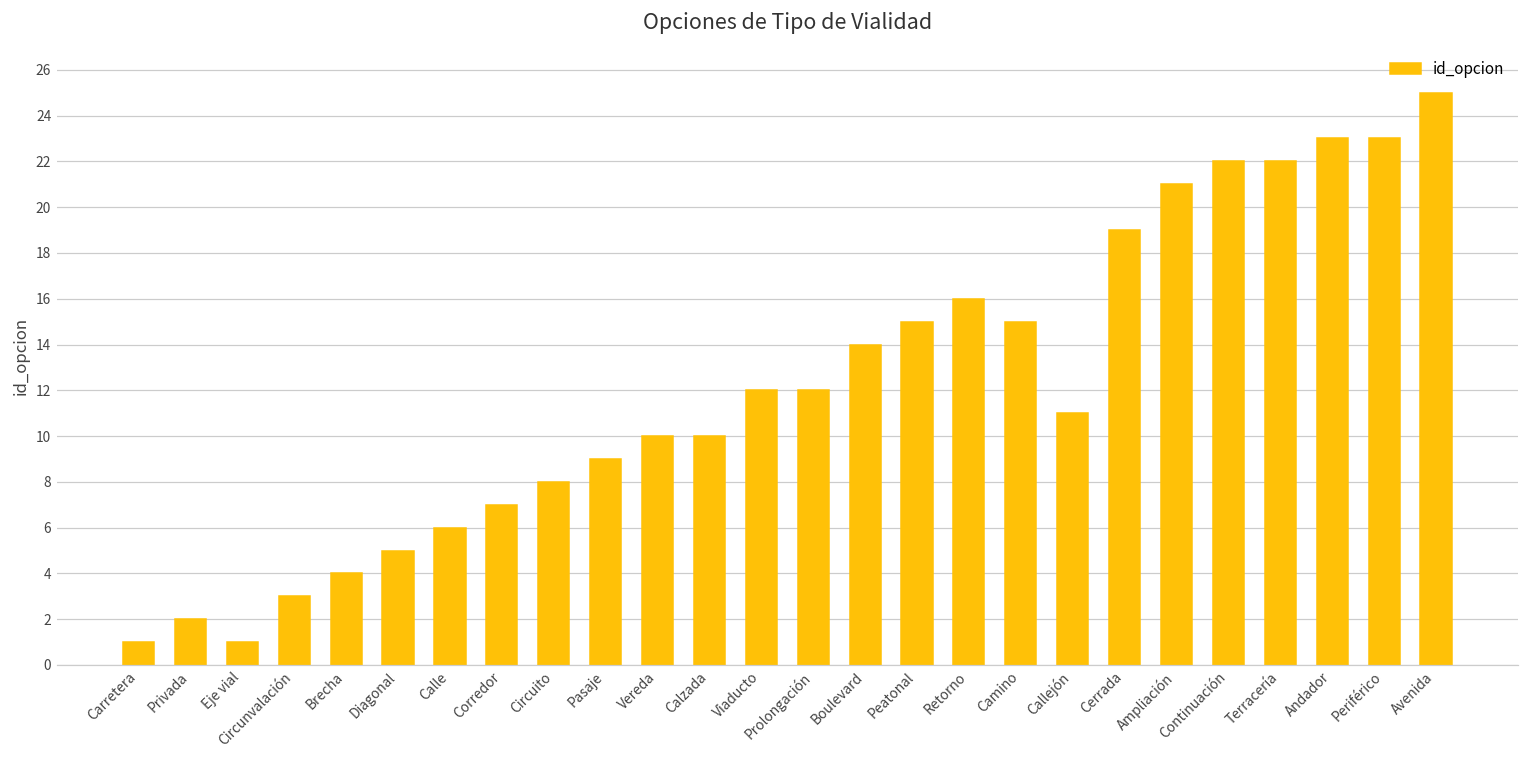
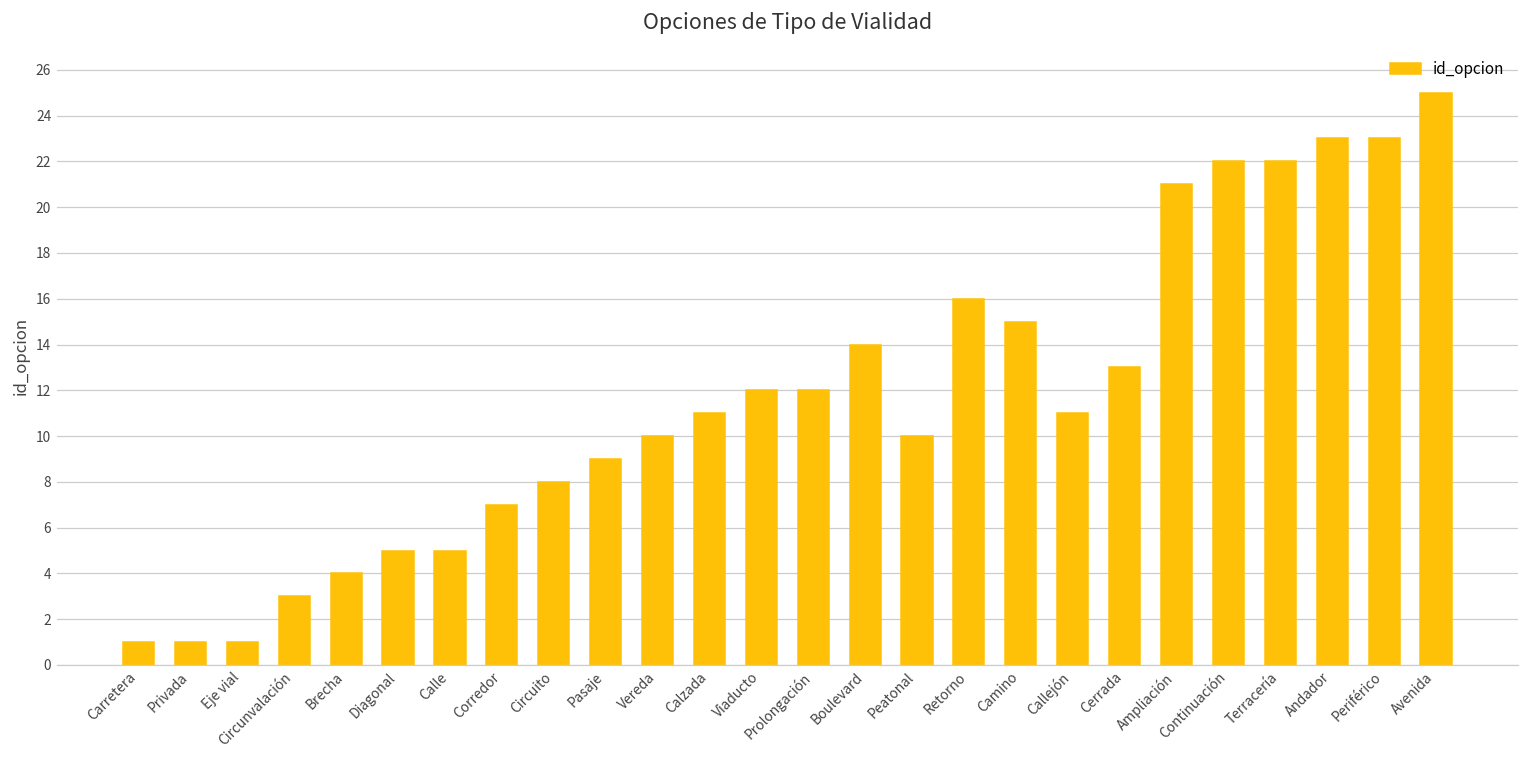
Privada: 2 -> 1
Calle: 6 -> 5
Calzada: 10 -> 11
Peatonal: 15 -> 10
Cerrada: 19 -> 13
